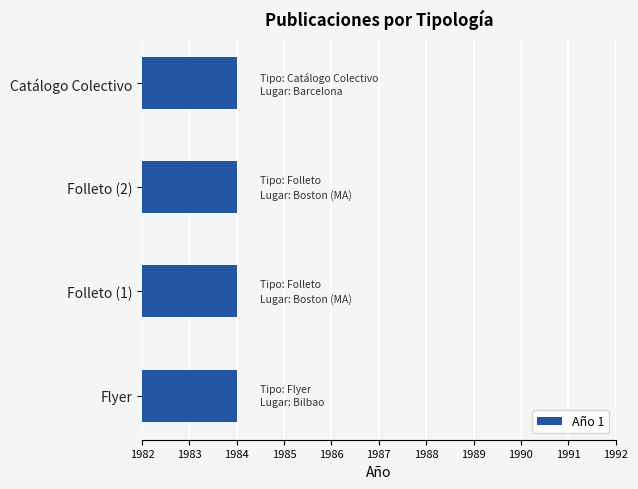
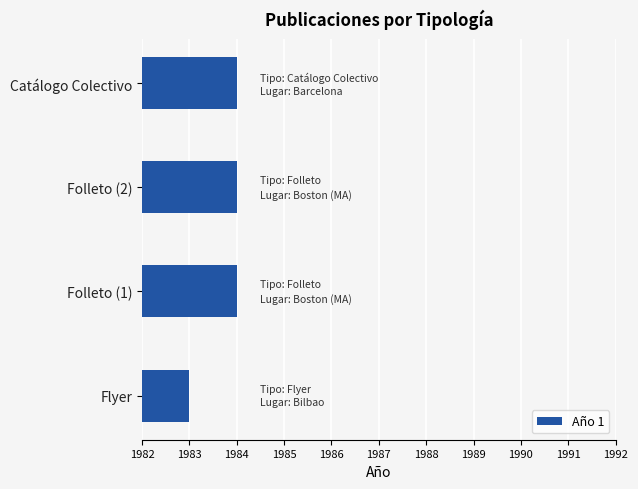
Flyer: 1984 -> 1983
